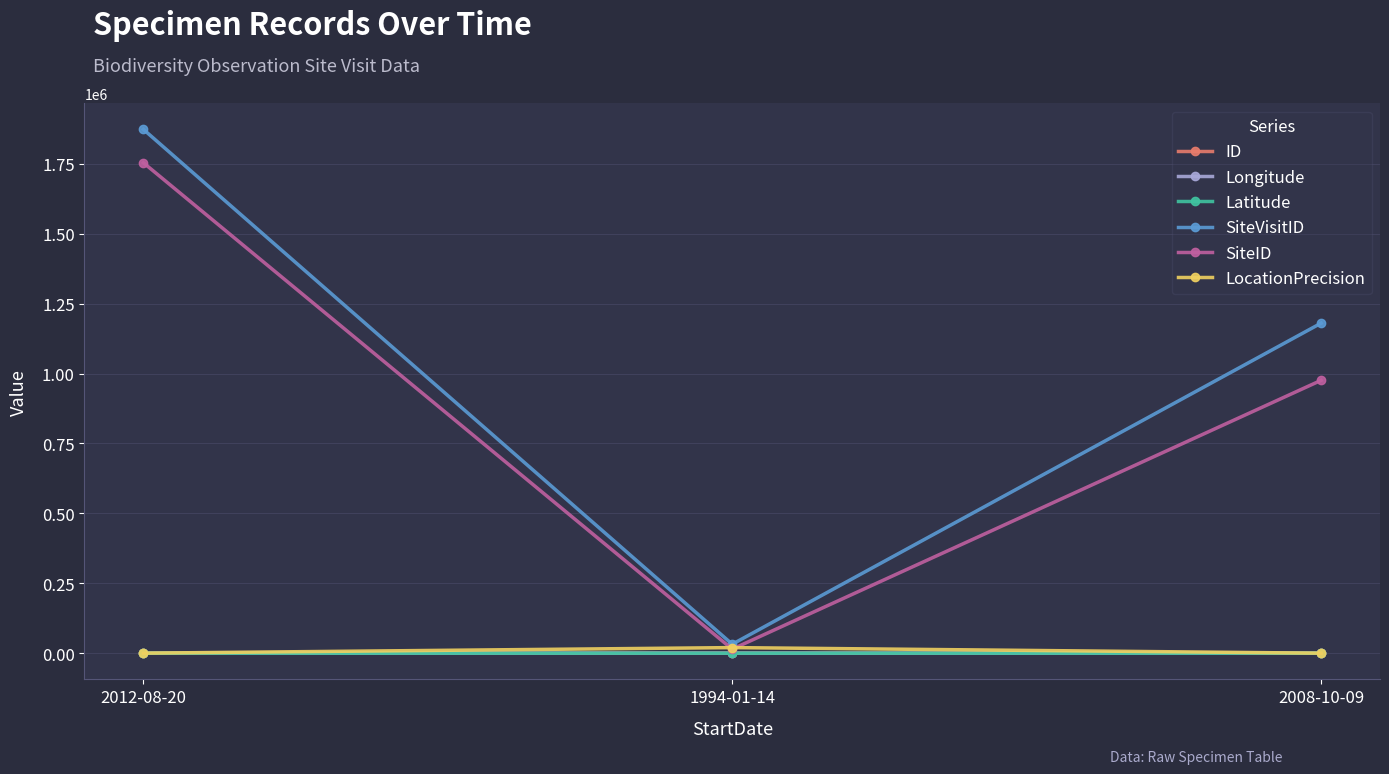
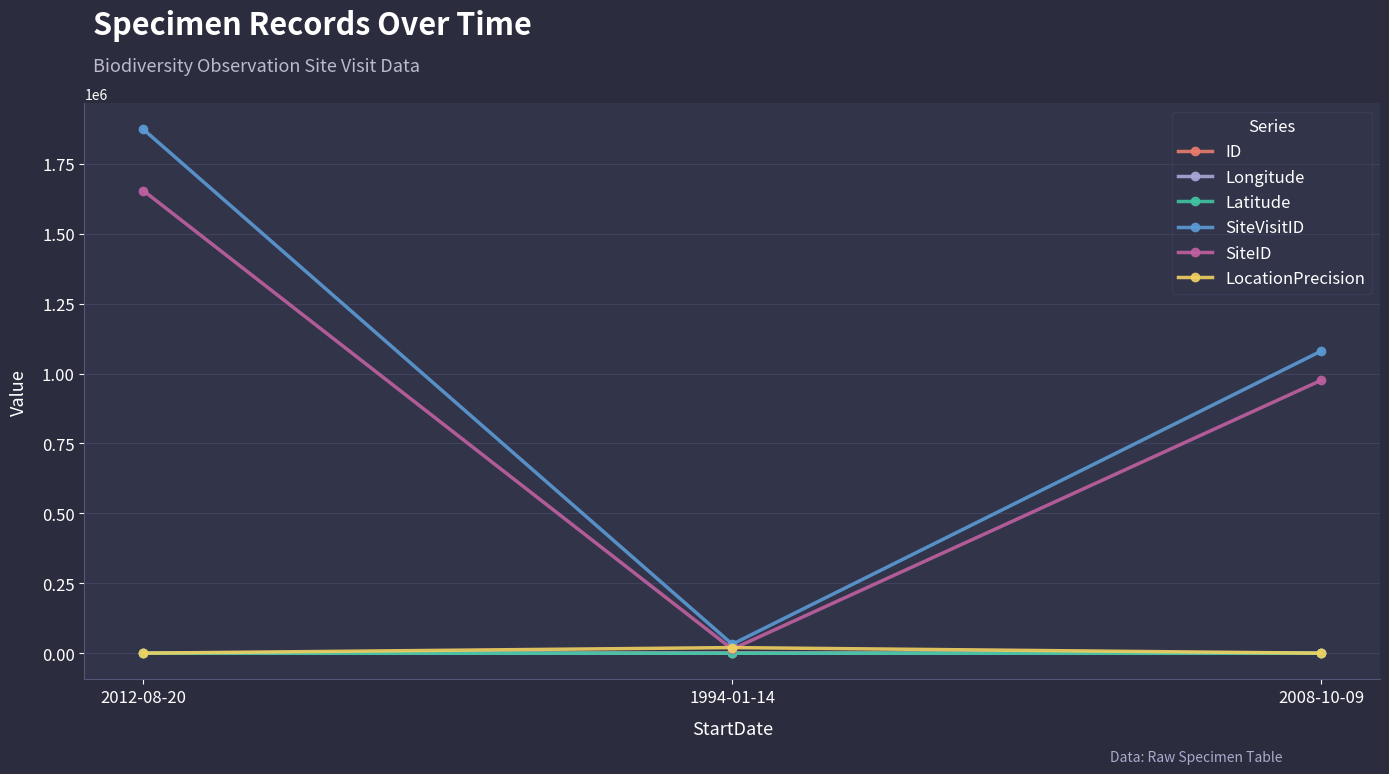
SiteID, 2012-08-20: 1750000 -> 1650000
SiteVisitID, 2008-10-09: 1180000 -> 1080000
